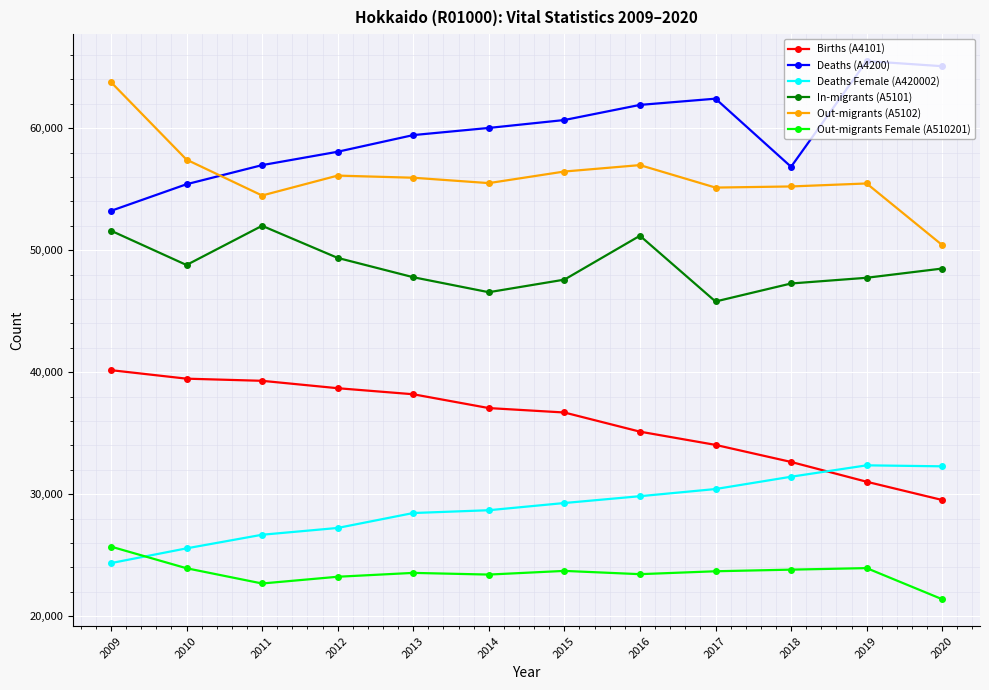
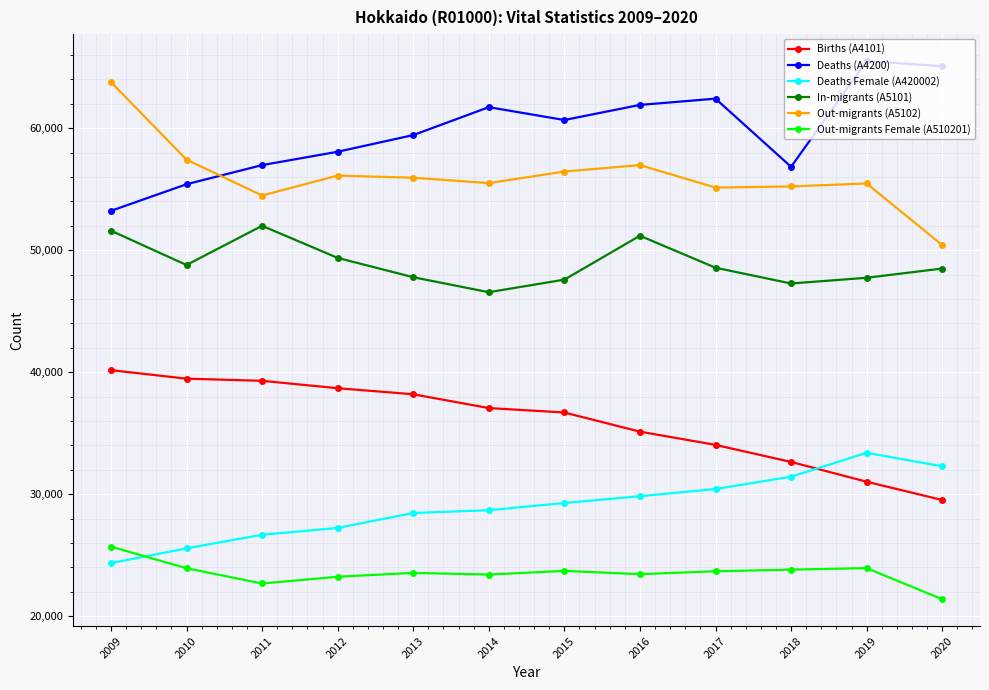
Deaths (A4200), 2014: 60,000 -> 61,700
In-migrants (A5101), 2017: 45,800 -> 48,600
Deaths Female (A420002), 2019: 32,400 -> 33,400
